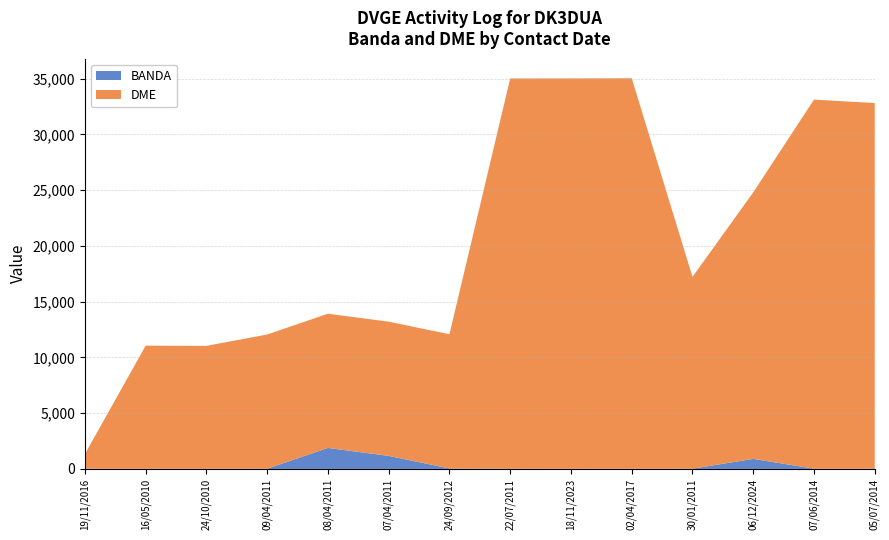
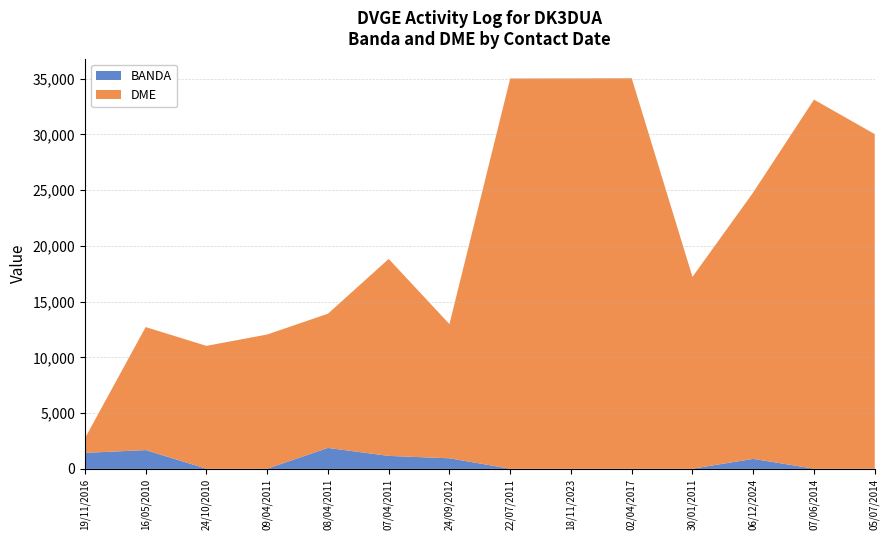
BANDA, 19/11/2016: 0 -> 1,400
BANDA, 16/05/2010: 0 -> 1,700
DME, 07/04/2011: 12,000 -> 17,700
BANDA, 24/09/2012: 0 -> 1,000
DME, 05/07/2014: 32,800 -> 30,000
